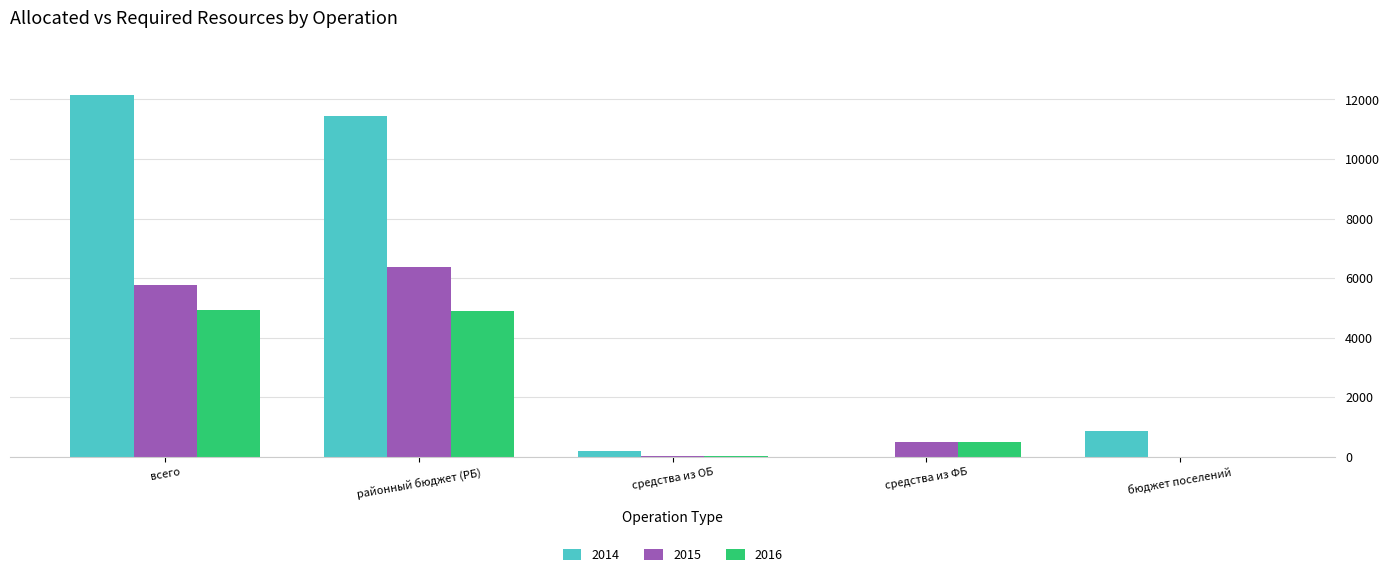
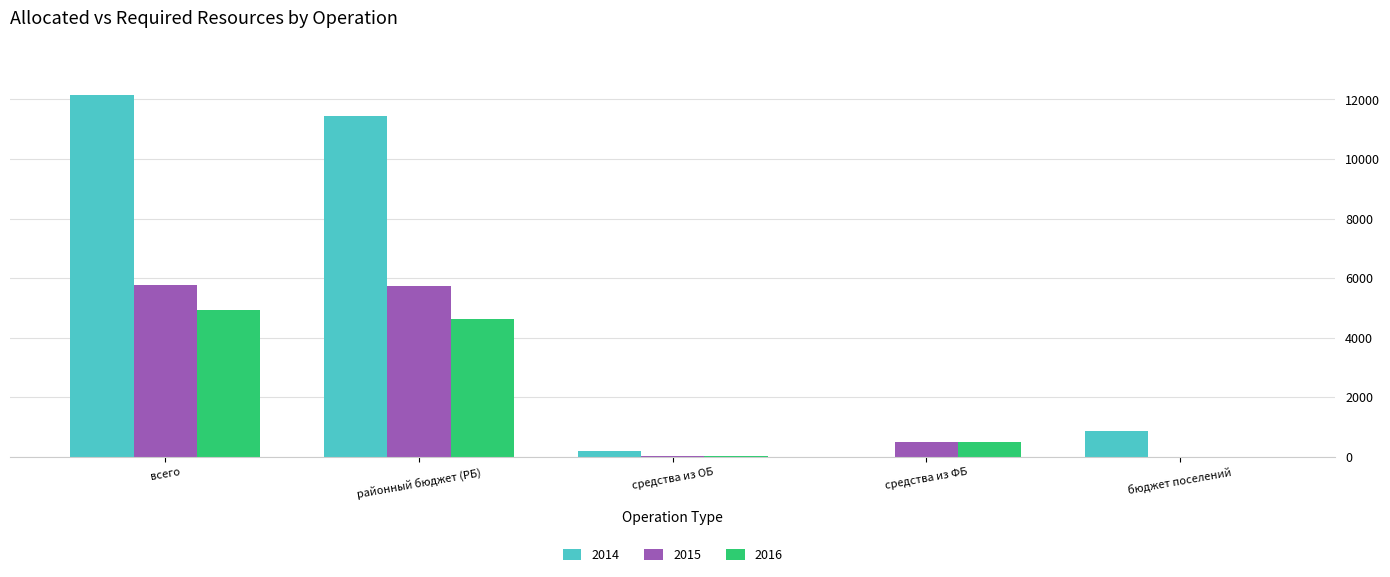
2015, районный бюджет (РБ): 6400 -> 5700
2016, районный бюджет (РБ): 4900 -> 4600
